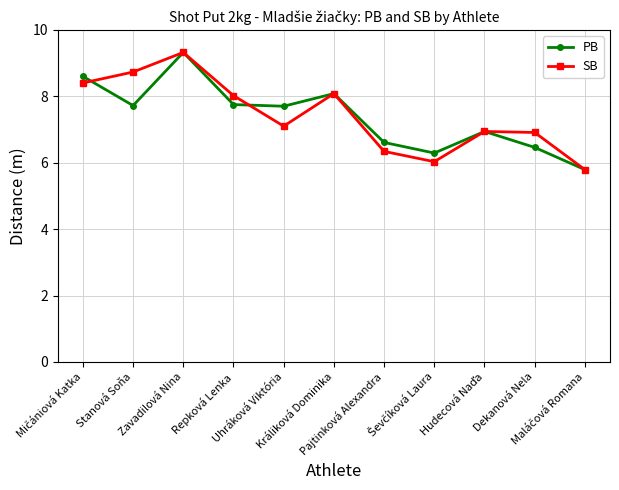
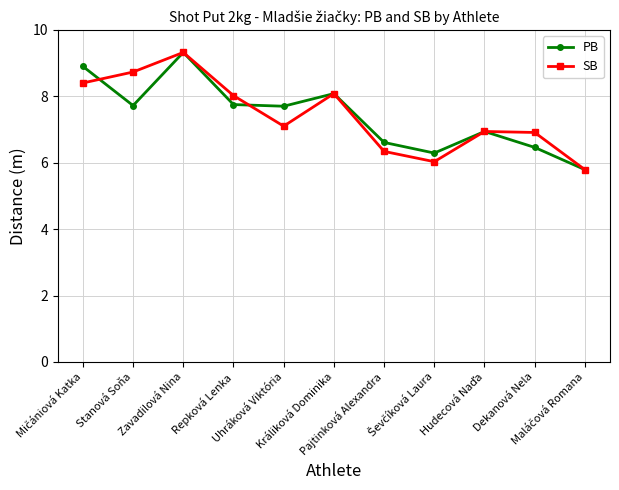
PB, Mičániová Katka: 8.6 -> 8.9
